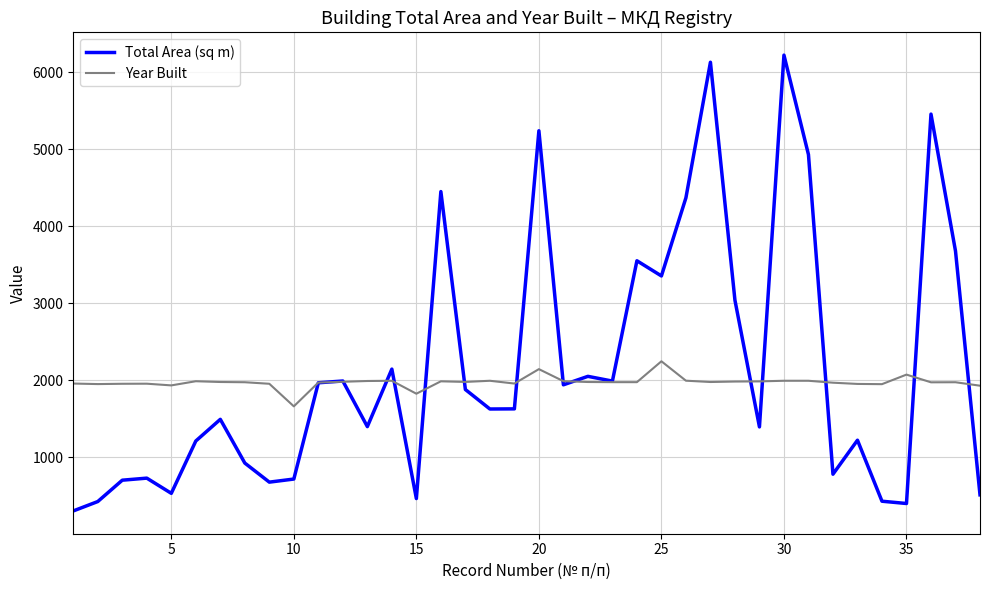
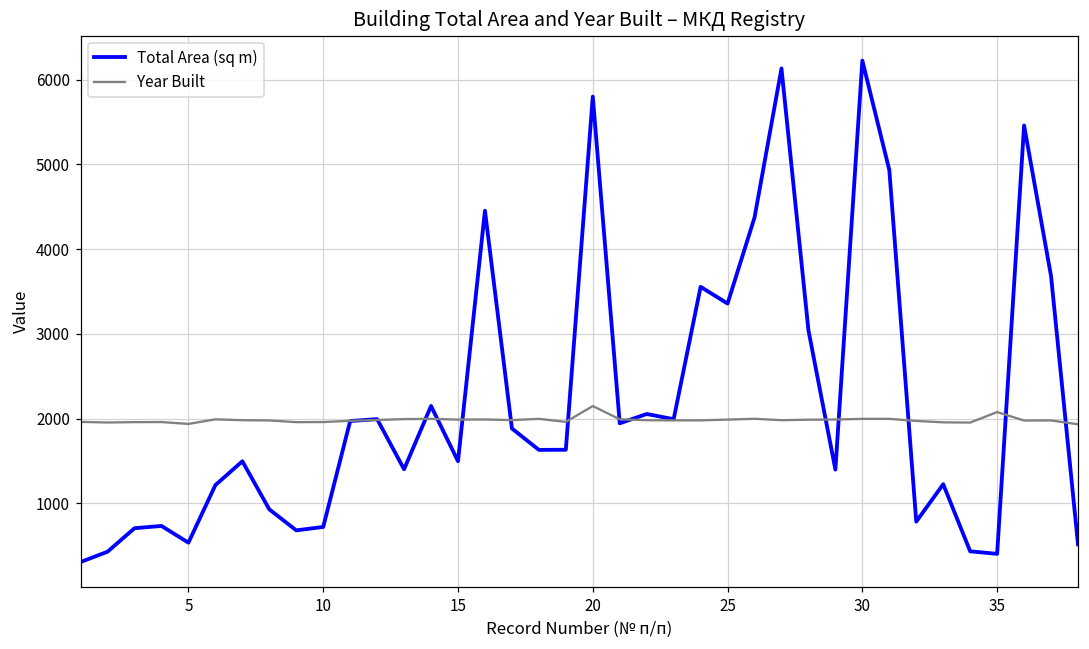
Year Built, 10: 1700 -> 2000
Total Area (sq m), 15: 500 -> 1500
Year Built, 15: 1800 -> 2000
Total Area (sq m), 20: 5200 -> 5800
Year Built, 25: 2200 -> 2000
